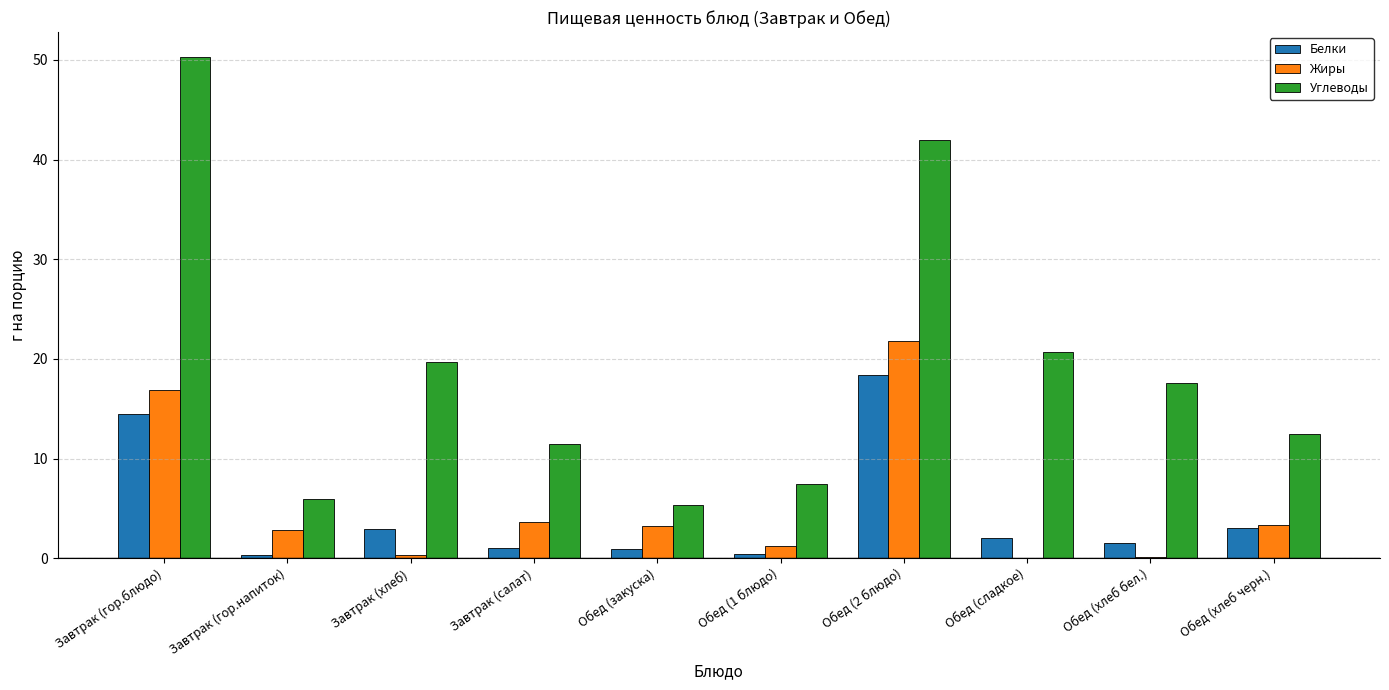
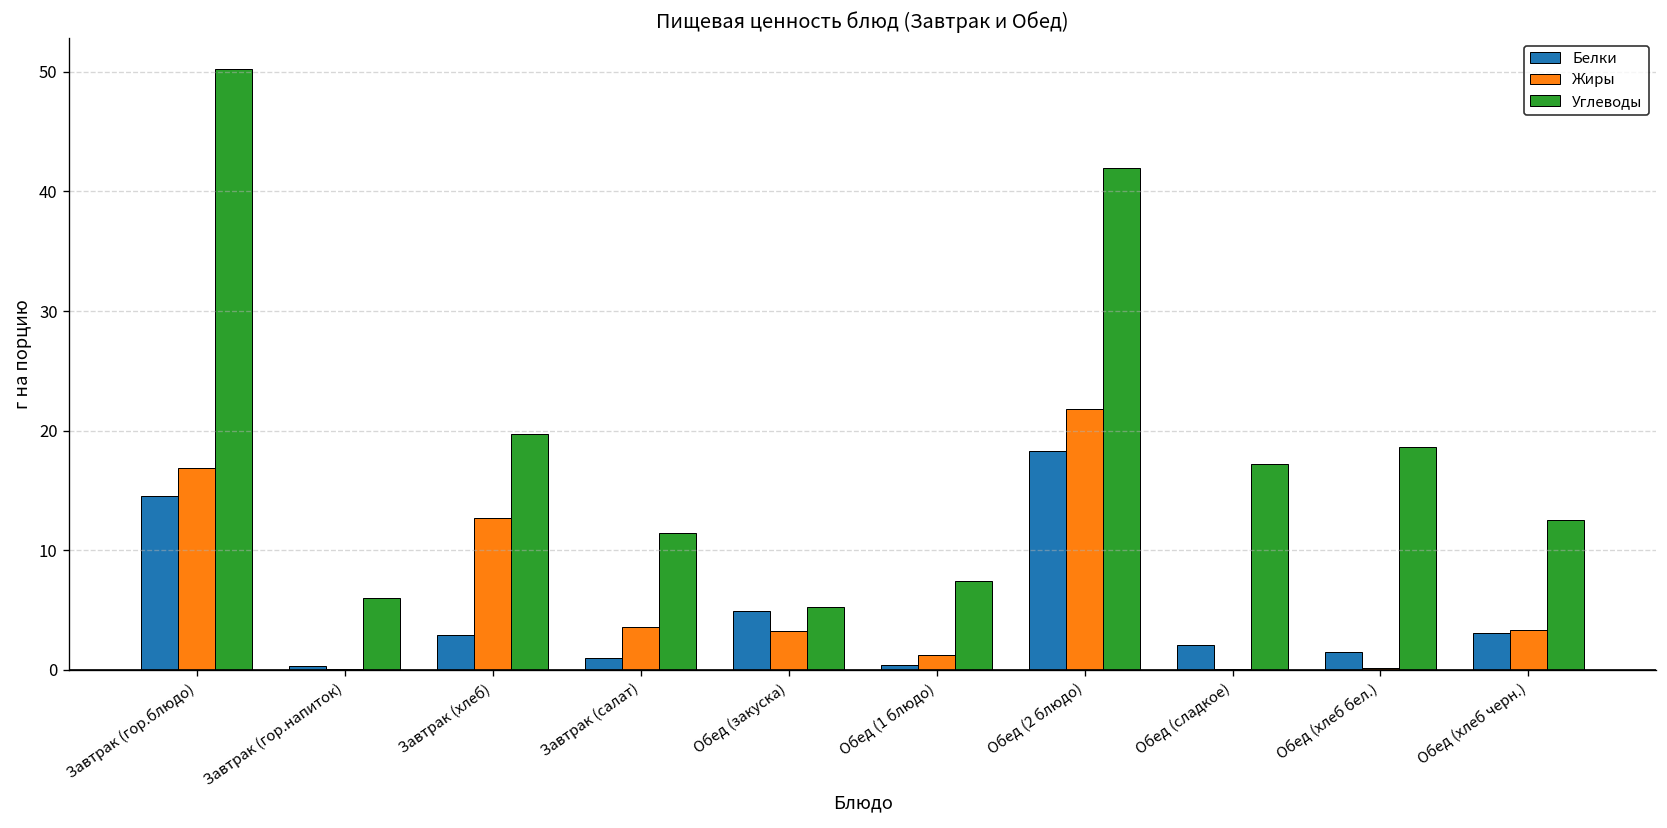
Жиры, Завтрак (гор.напиток): 3 -> 0
Жиры, Завтрак (хлеб): 0 -> 13
Белки, Обед (закуска): 1 -> 5
Углеводы, Обед (сладкое): 21 -> 17
Углеводы, Обед (хлеб бел.): 18 -> 19
